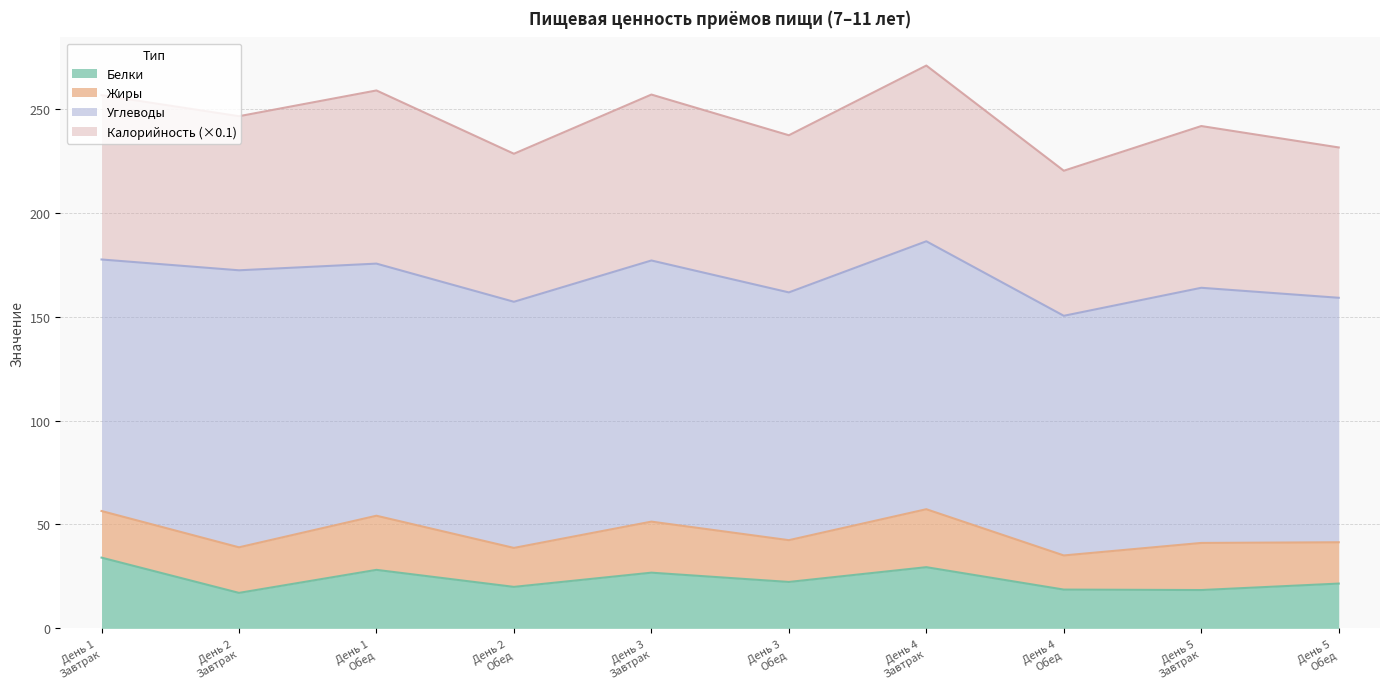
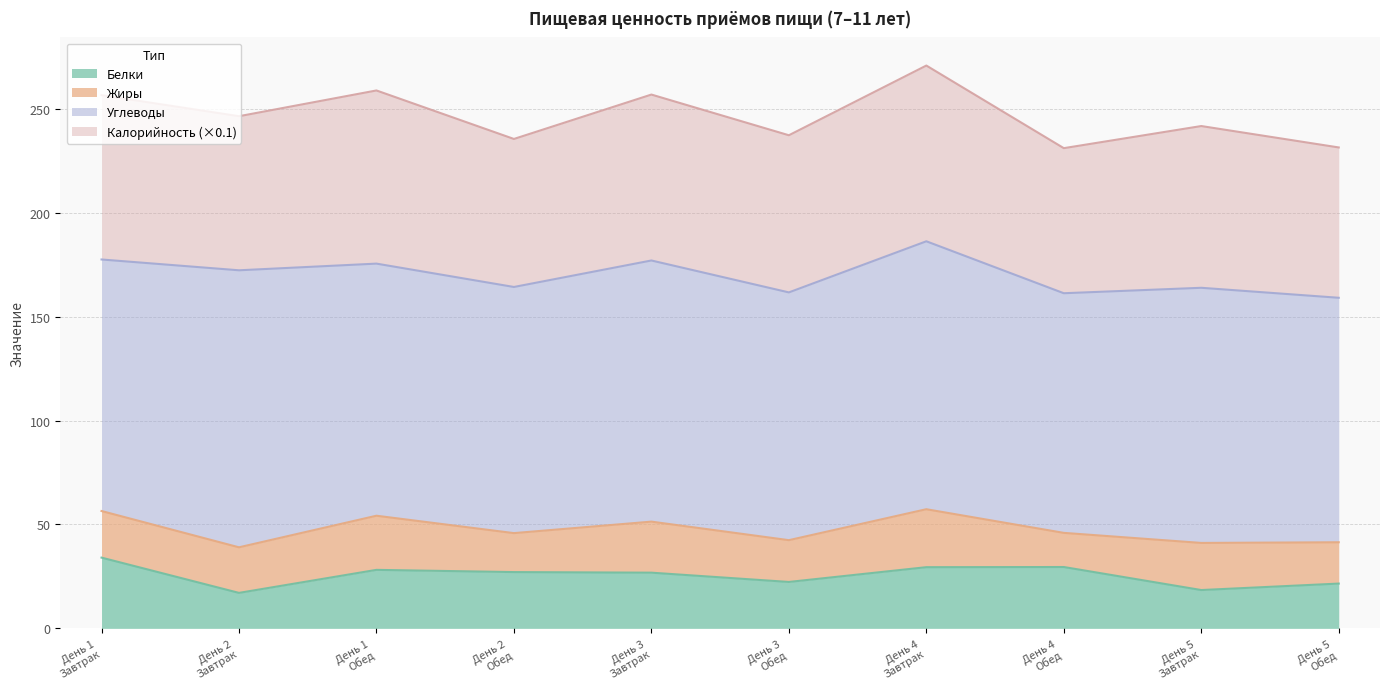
Белки, День 2 Обед: 20 -> 27
Белки, День 4 Обед: 19 -> 30
